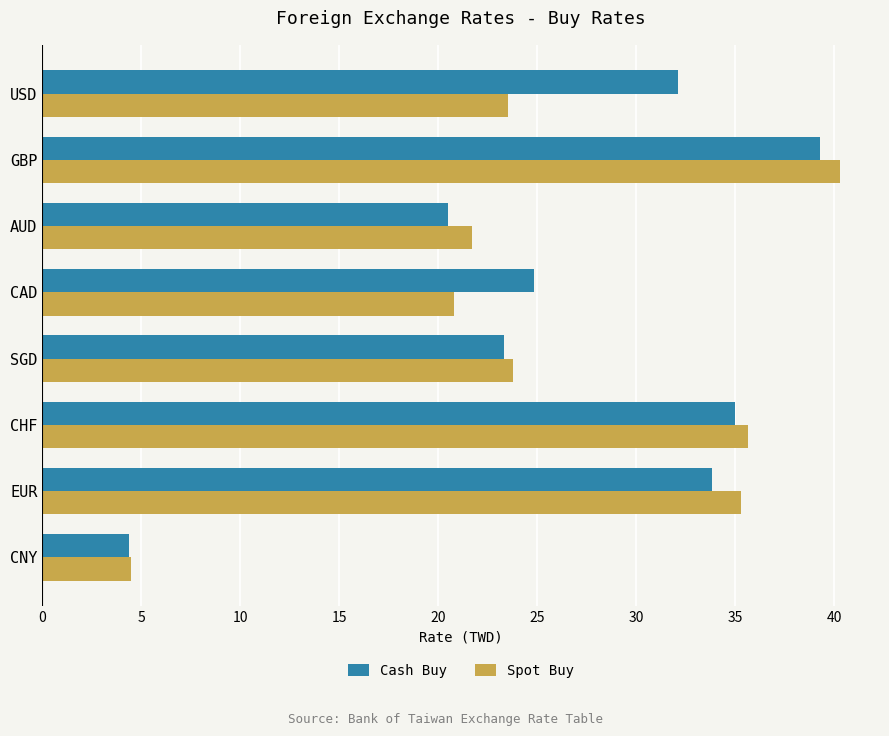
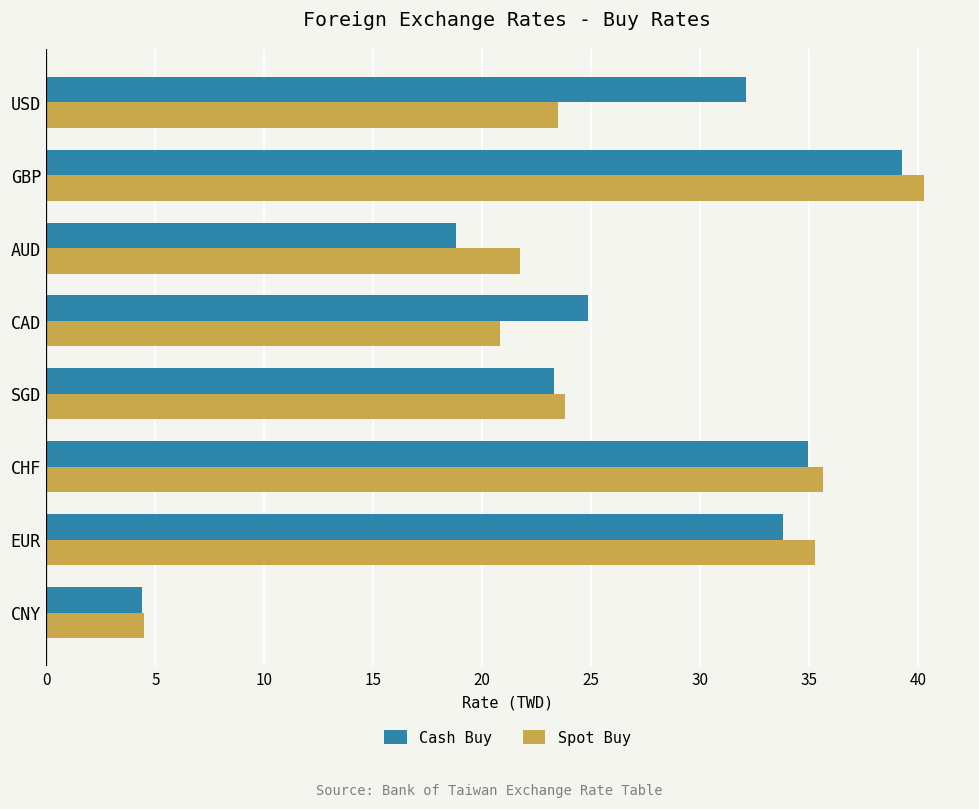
Cash Buy, AUD: 20.5 -> 18.8
